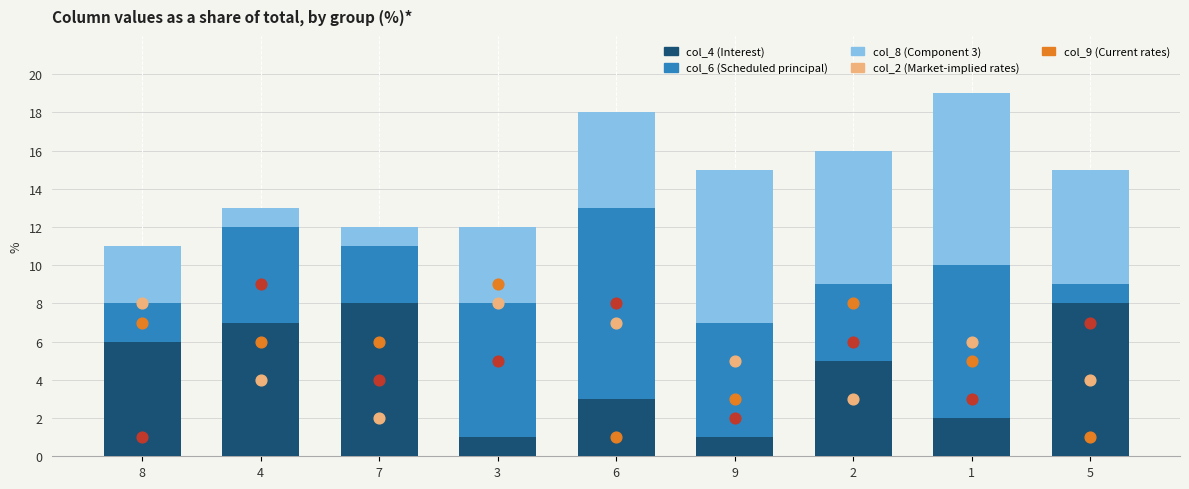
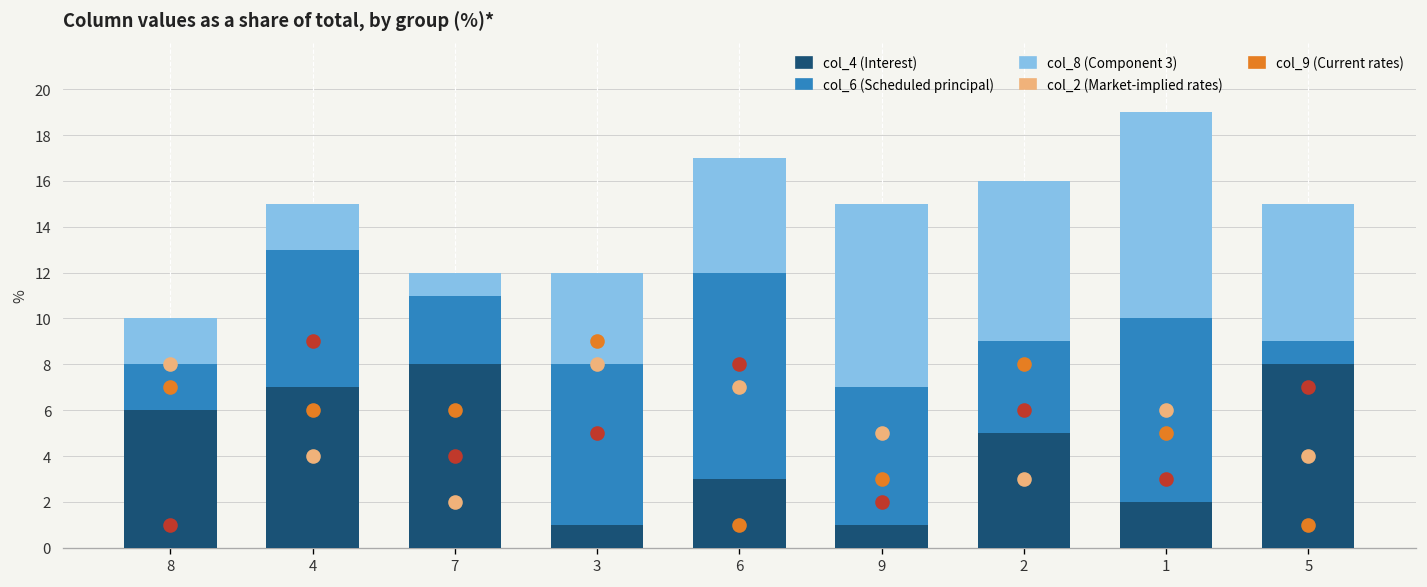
col_8 (Component 3), 8: 3 -> 2
col_6 (Scheduled principal), 4: 5 -> 6
col_8 (Component 3), 4: 1 -> 2
col_6 (Scheduled principal), 6: 10 -> 9
